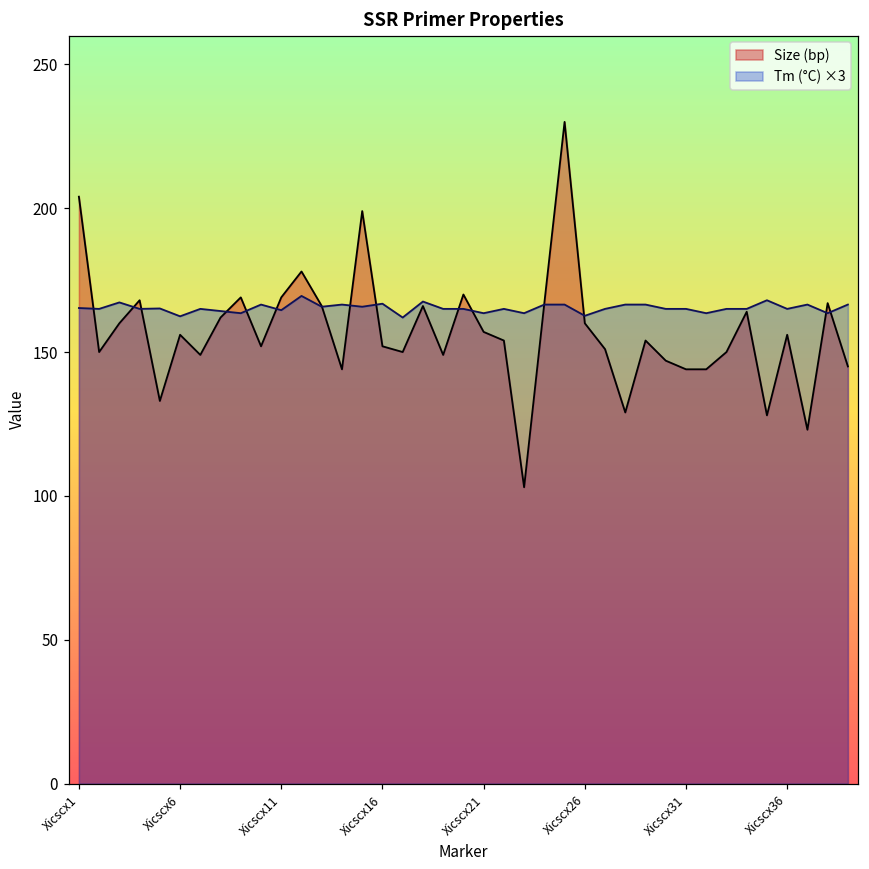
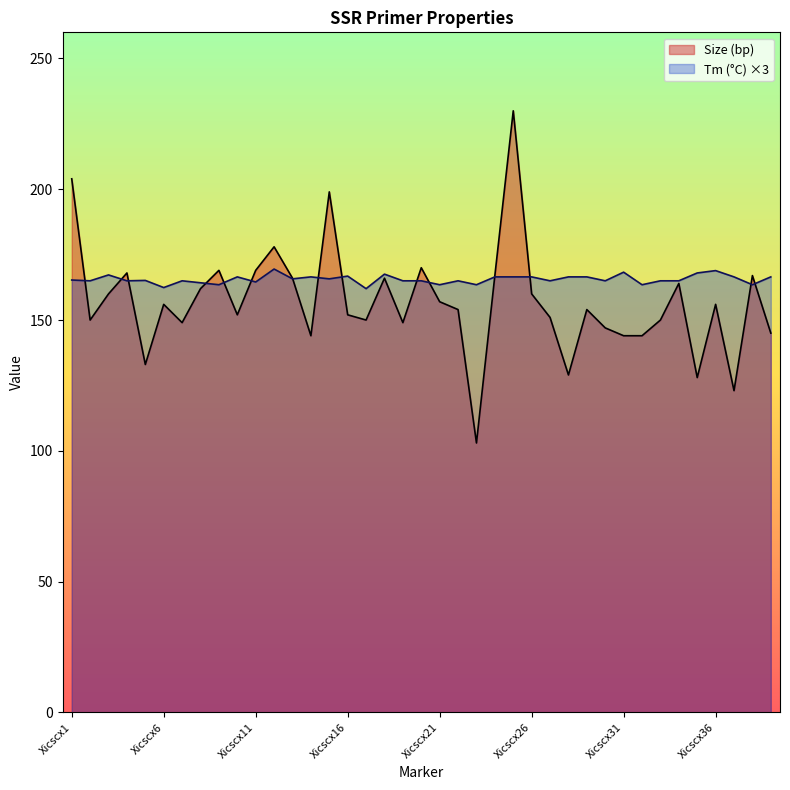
Tm (°C) ×3, Xicscx26: 163 -> 167
Tm (°C) ×3, Xicscx31: 165 -> 168
Tm (°C) ×3, Xicscx36: 165 -> 169
